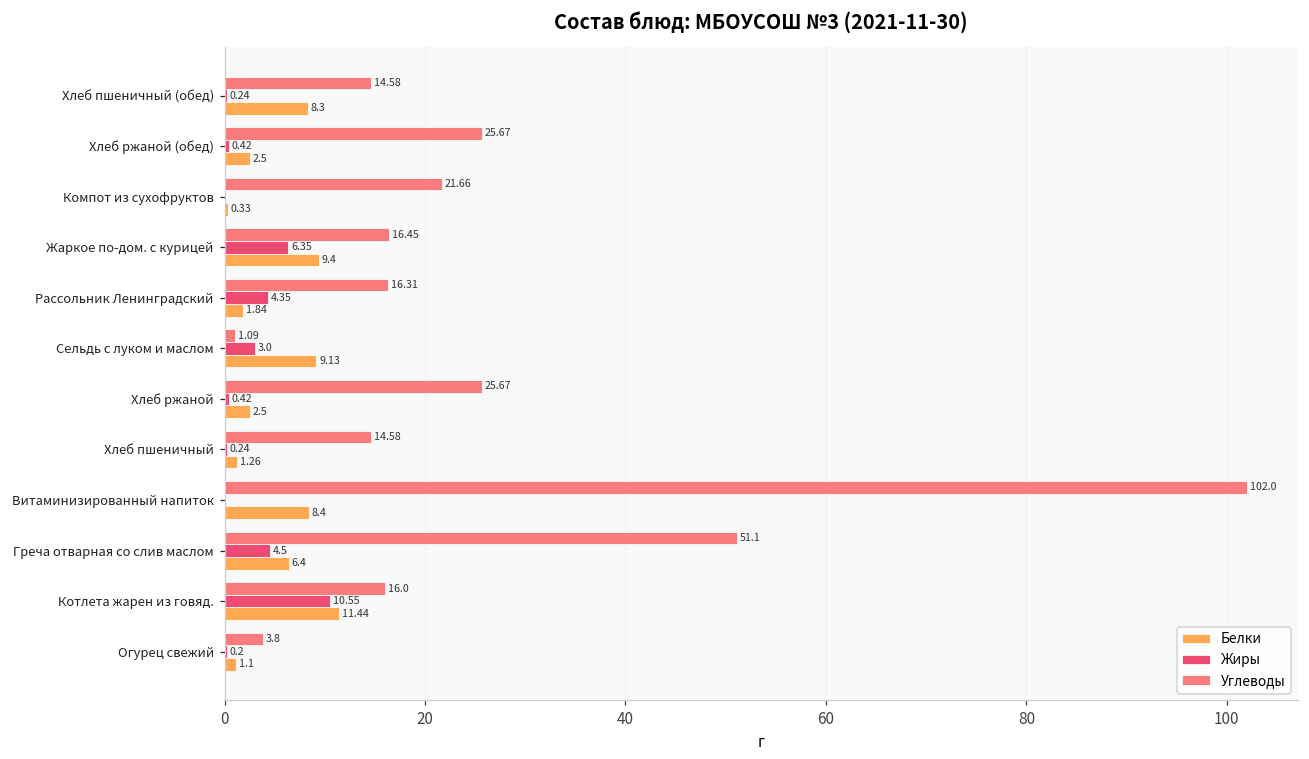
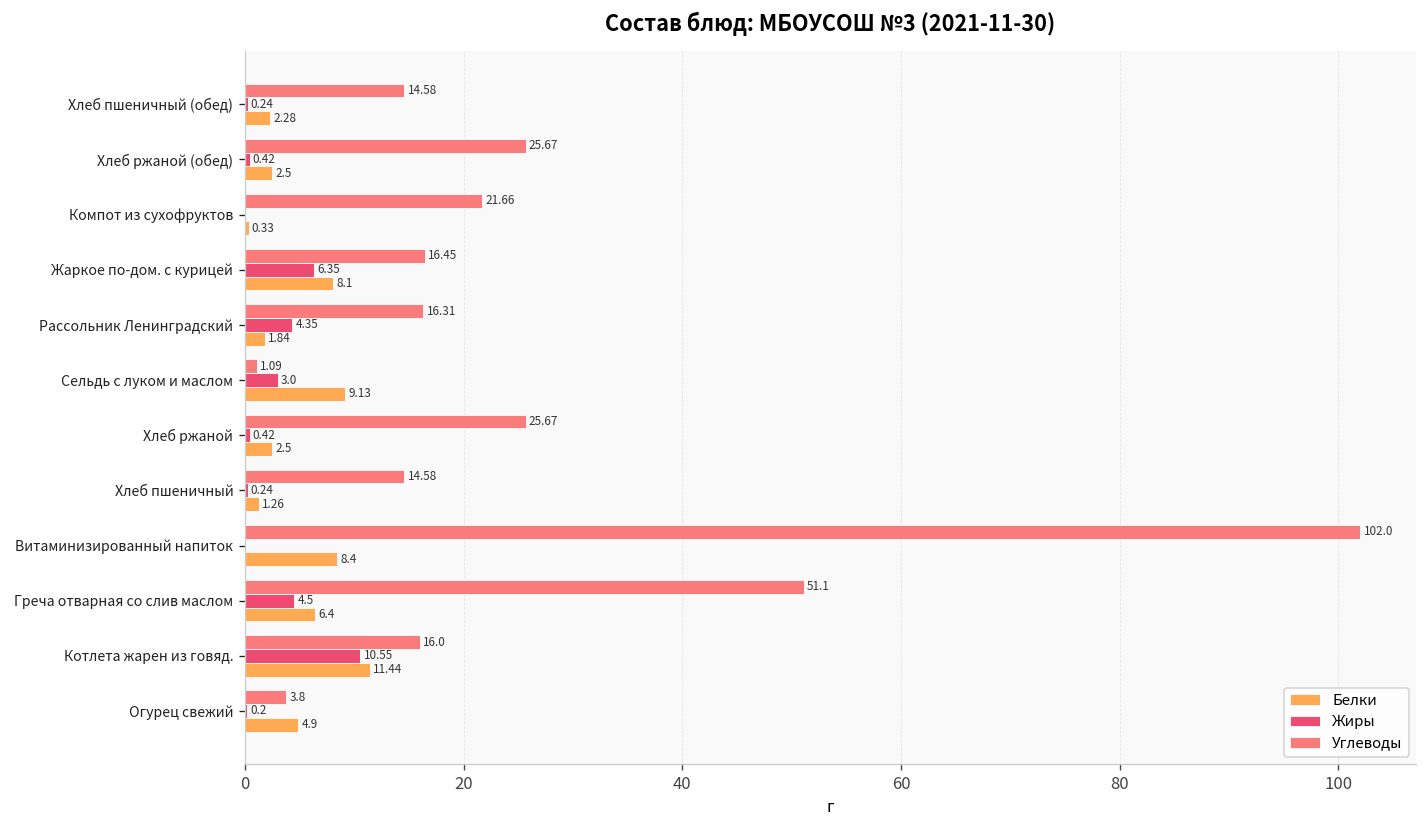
Белки, Хлеб пшеничный (обед): 8.3 -> 2.28
Белки, Жаркое по-дом. с курицей: 9.4 -> 8.1
Белки, Огурец свежий: 1.1 -> 4.9
